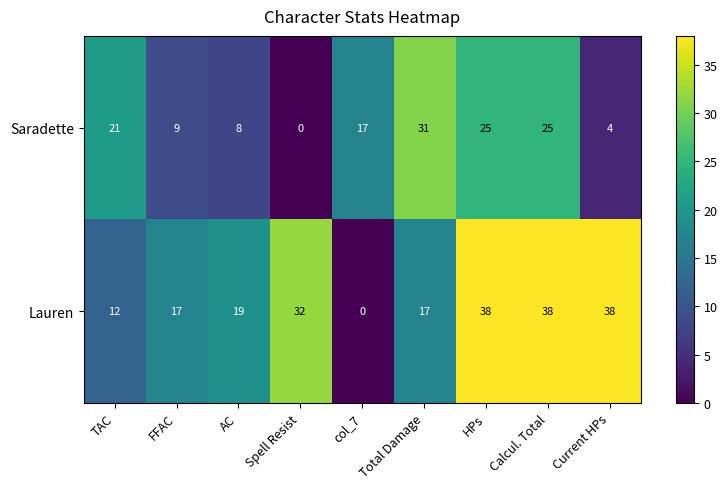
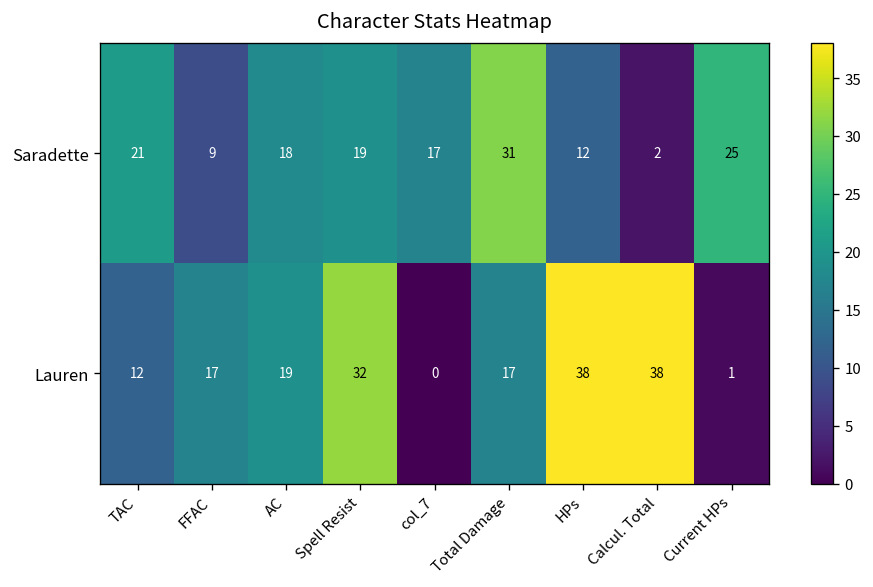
Saradette, AC: 8 -> 18
Saradette, Spell Resist: 0 -> 19
Saradette, HPs: 25 -> 12
Saradette, Calcul. Total: 25 -> 2
Saradette, Current HPs: 4 -> 25
Lauren, Current HPs: 38 -> 1
